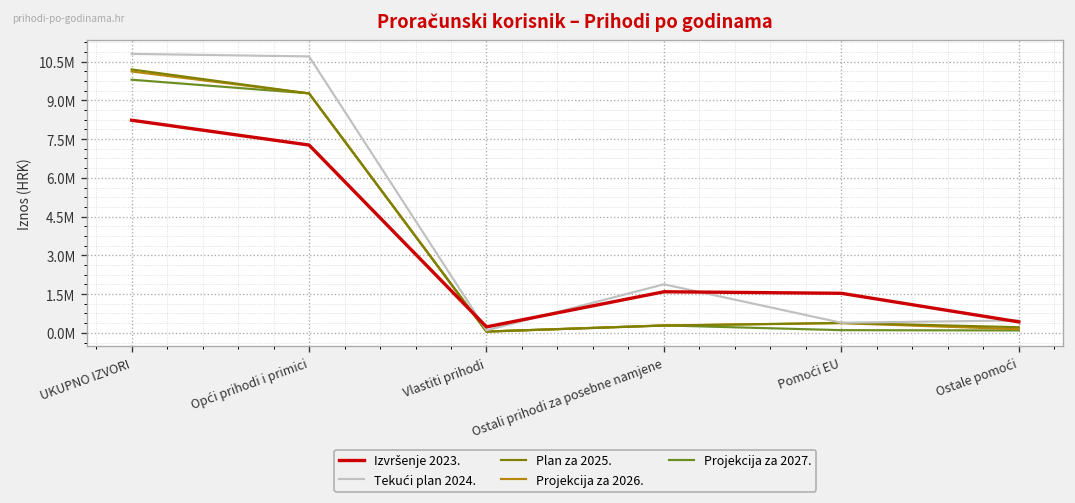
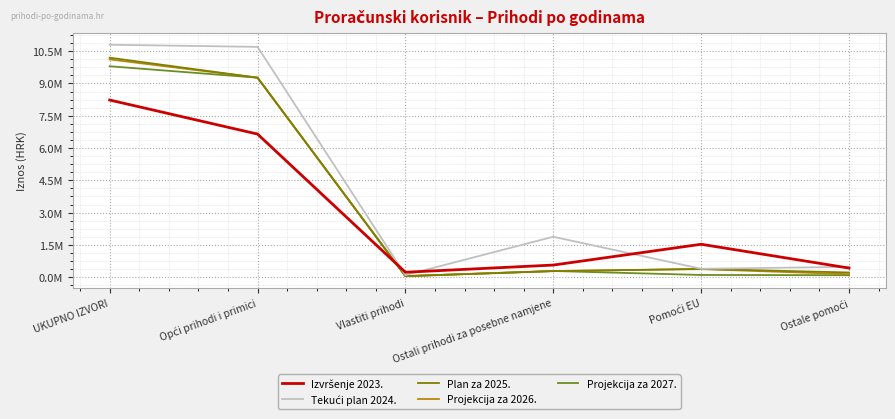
Izvršenje 2023., Opći prihodi i primici: 7300000 -> 6600000
Izvršenje 2023., Ostali prihodi za posebne namjene: 1600000 -> 600000
